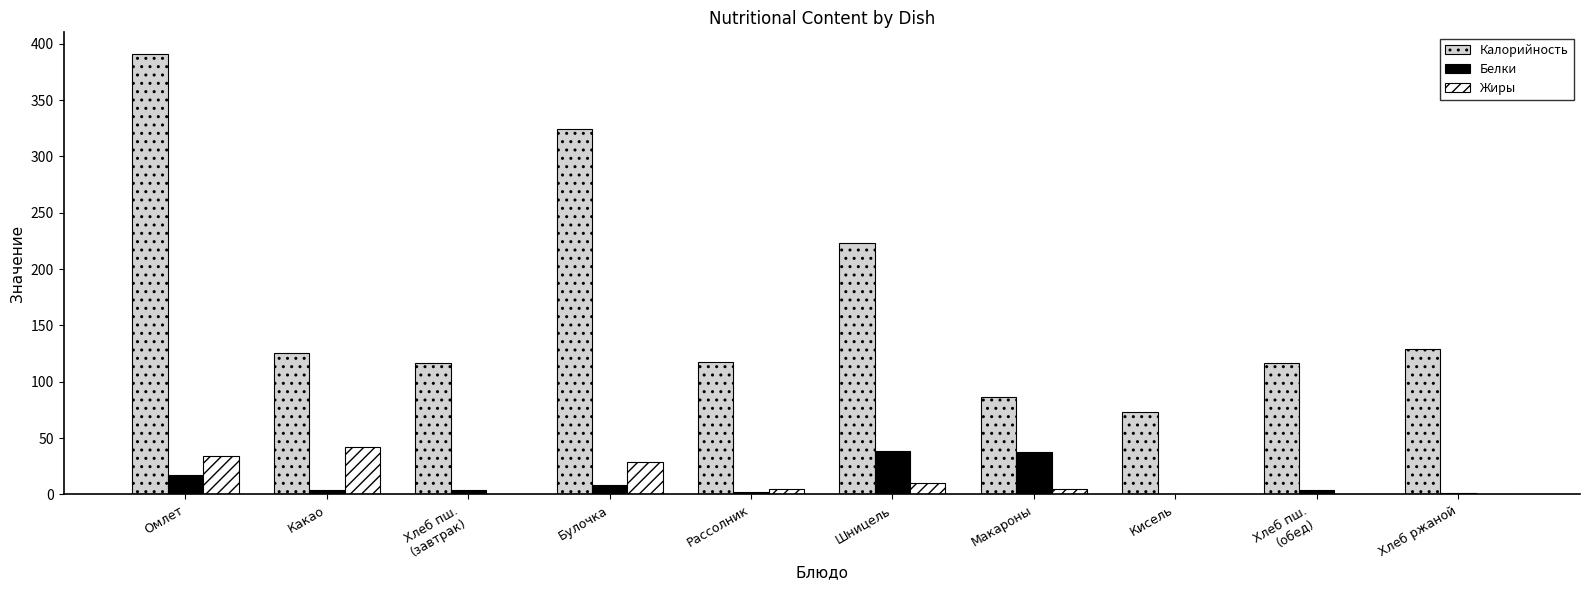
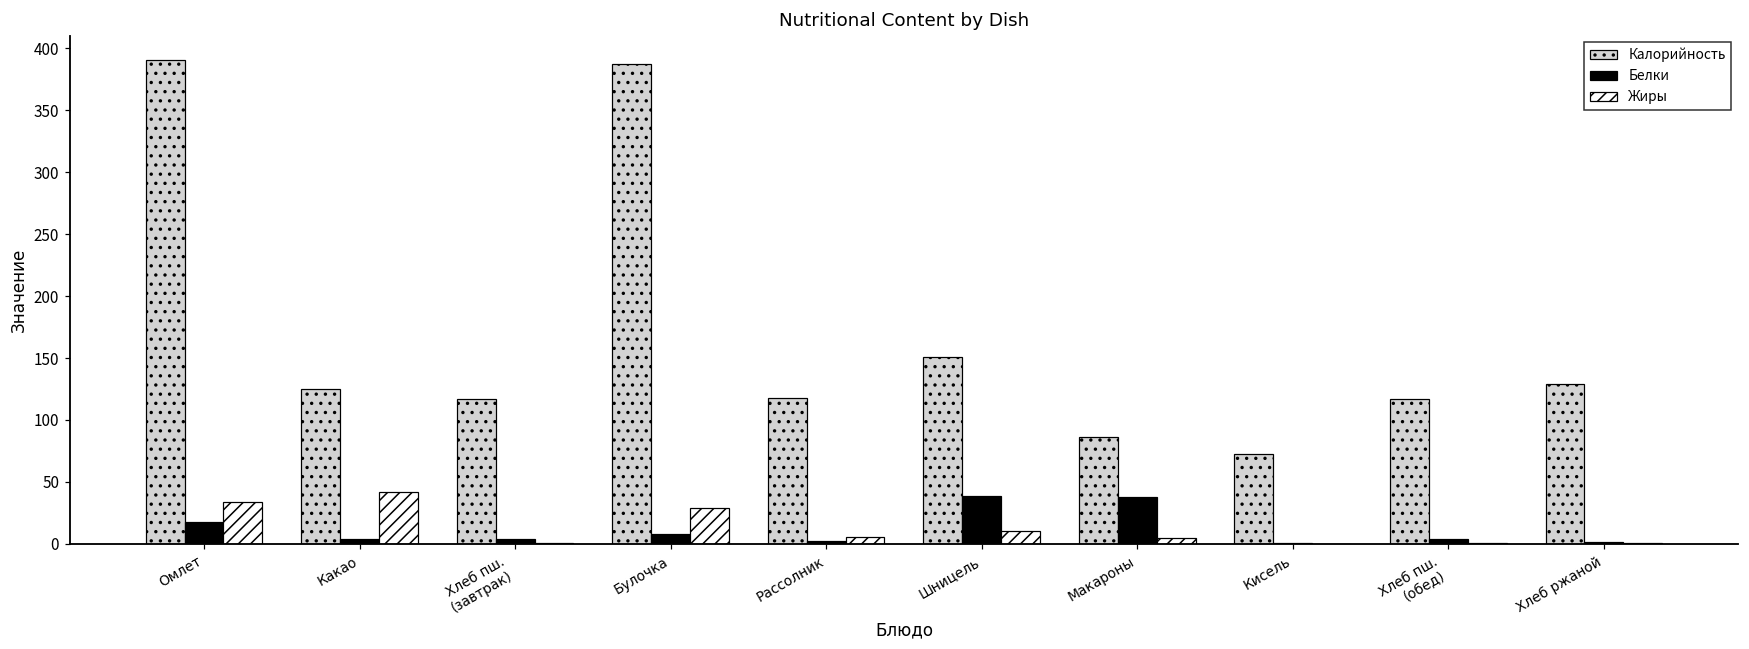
Калорийность, Булочка: 324 -> 387
Калорийность, Шницель: 223 -> 151
